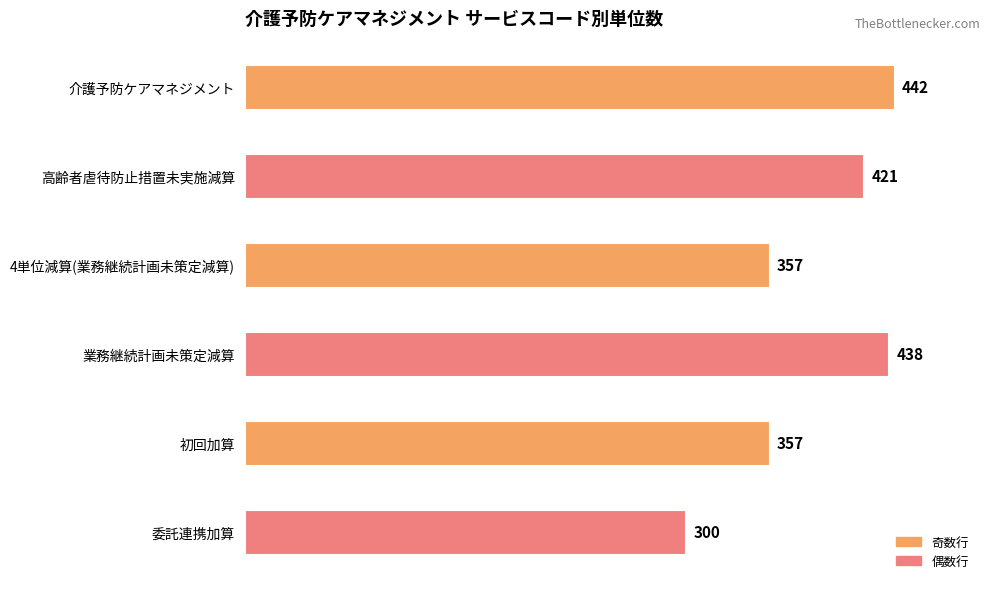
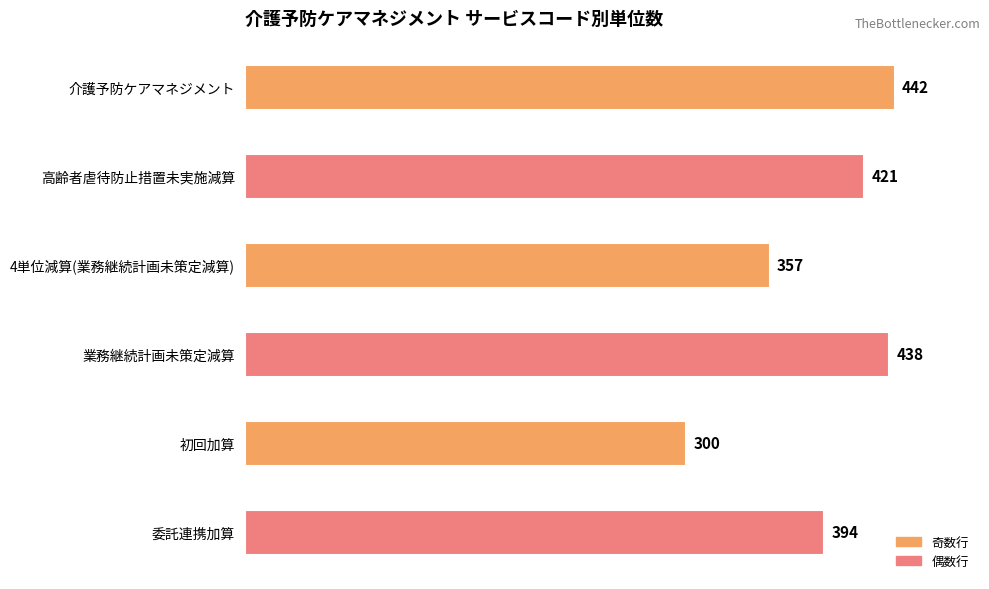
初回加算: 357 -> 300
委託連携加算: 300 -> 394
